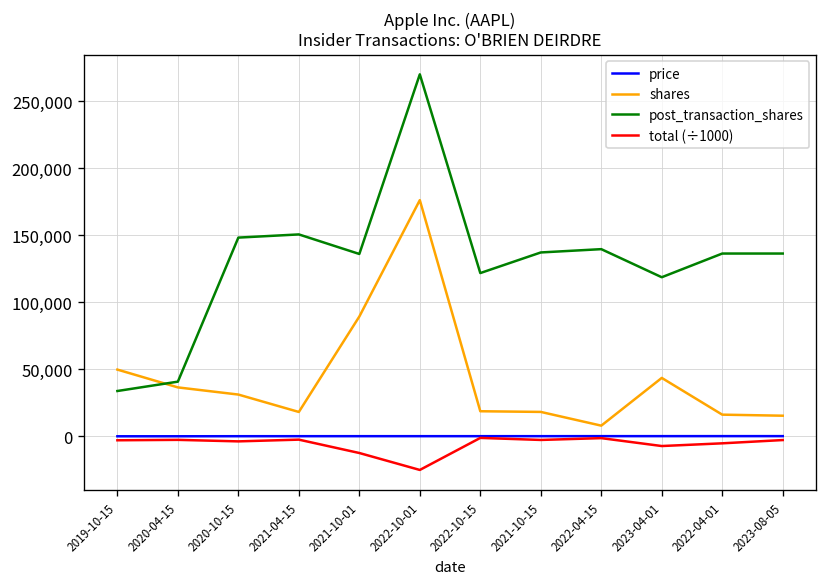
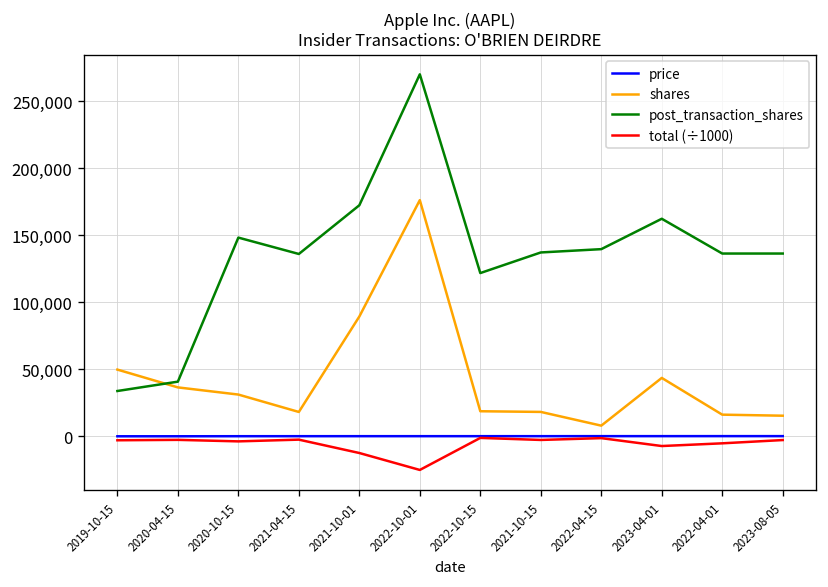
post_transaction_shares, 2021-04-15: 151,000 -> 136,000
post_transaction_shares, 2021-10-01: 136,000 -> 172,000
post_transaction_shares, 2023-04-01: 119,000 -> 162,000
